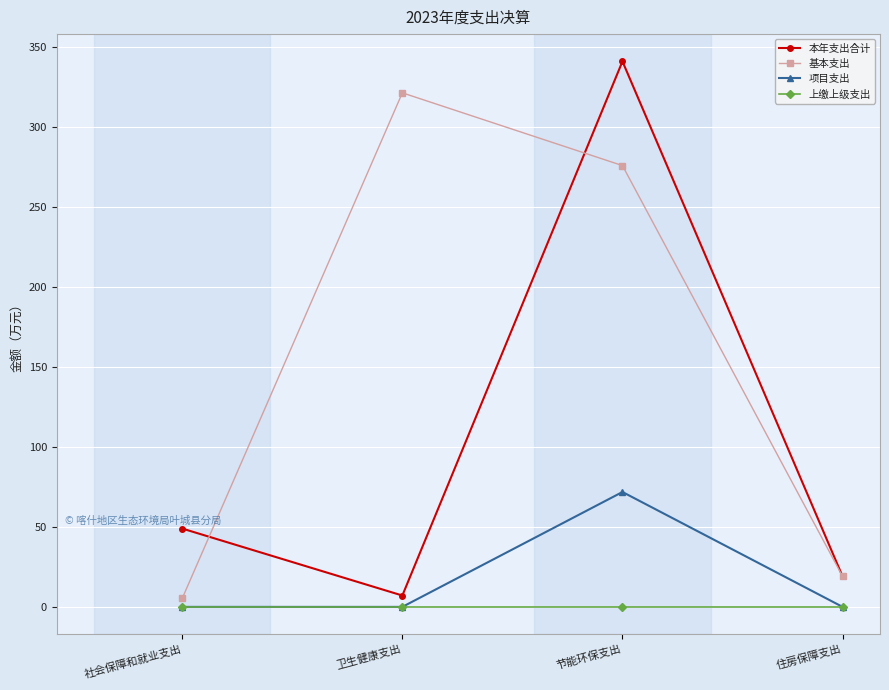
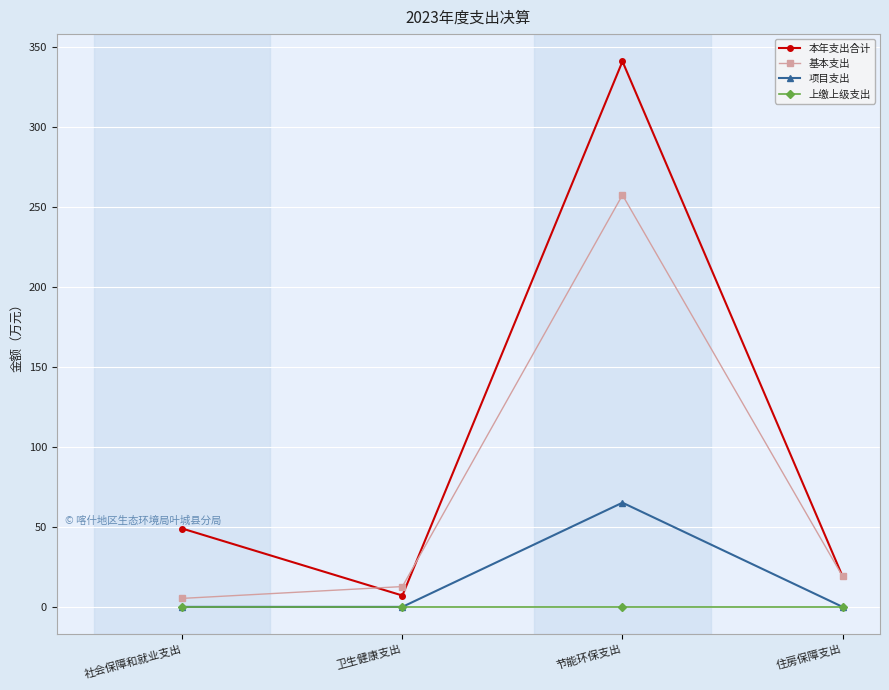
基本支出, 卫生健康支出: 321 -> 13
基本支出, 节能环保支出: 276 -> 257
项目支出, 节能环保支出: 72 -> 65
